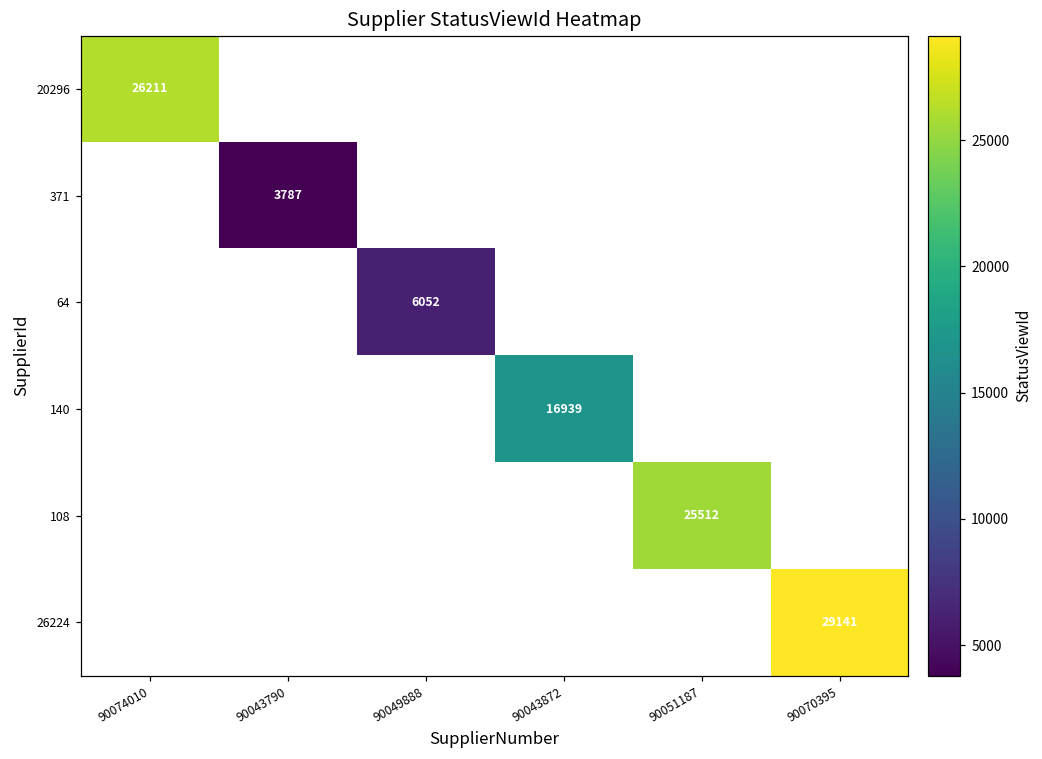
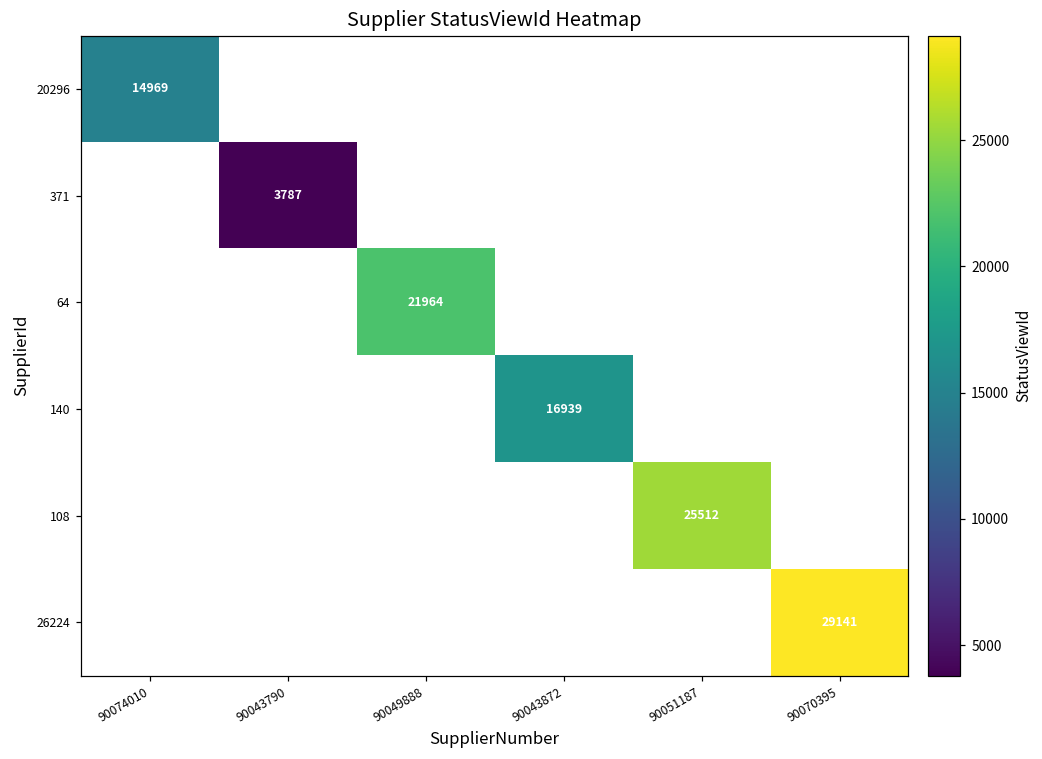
20296, 90074010: 26211 -> 14969
64, 90049888: 6052 -> 21964
